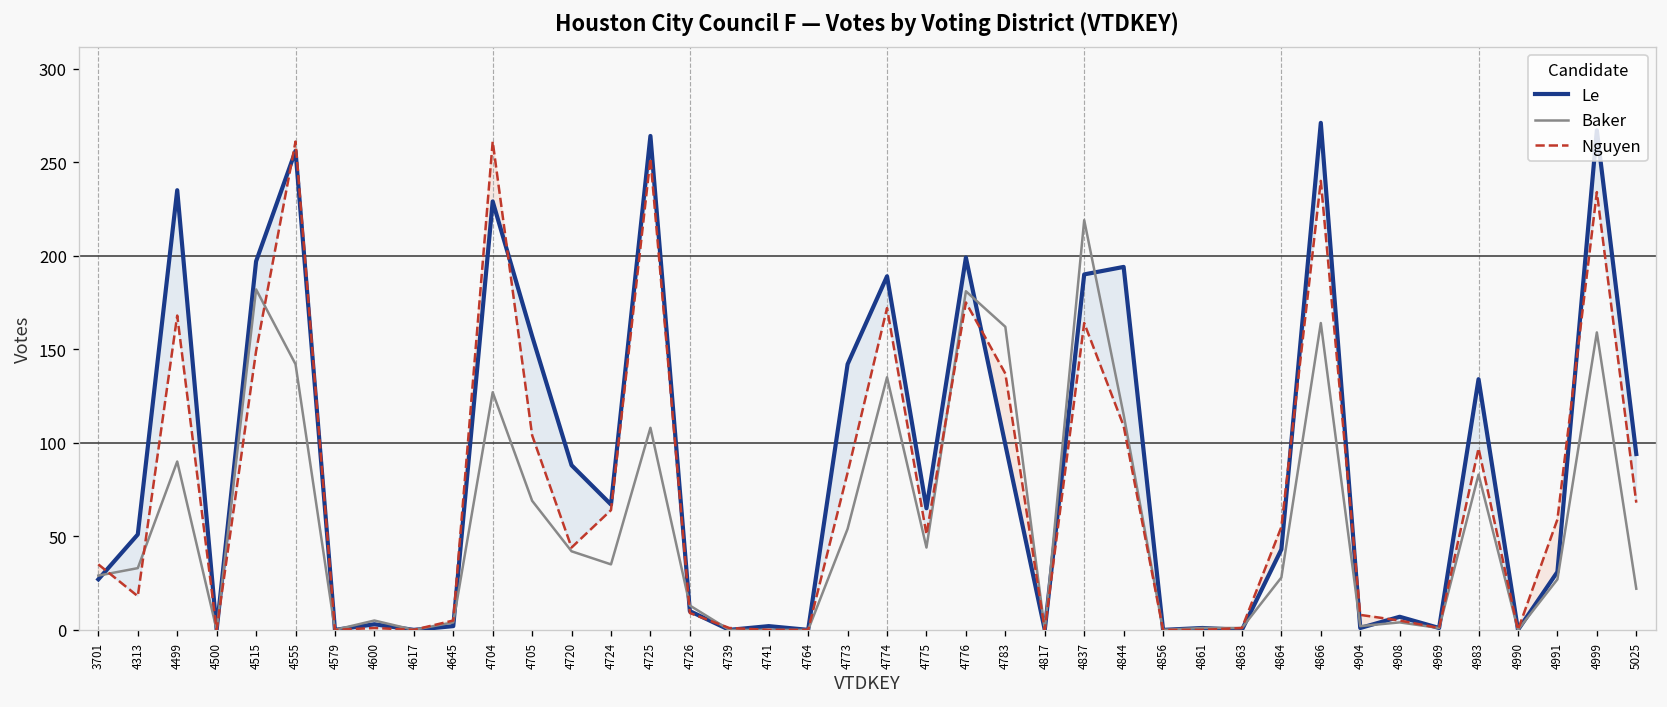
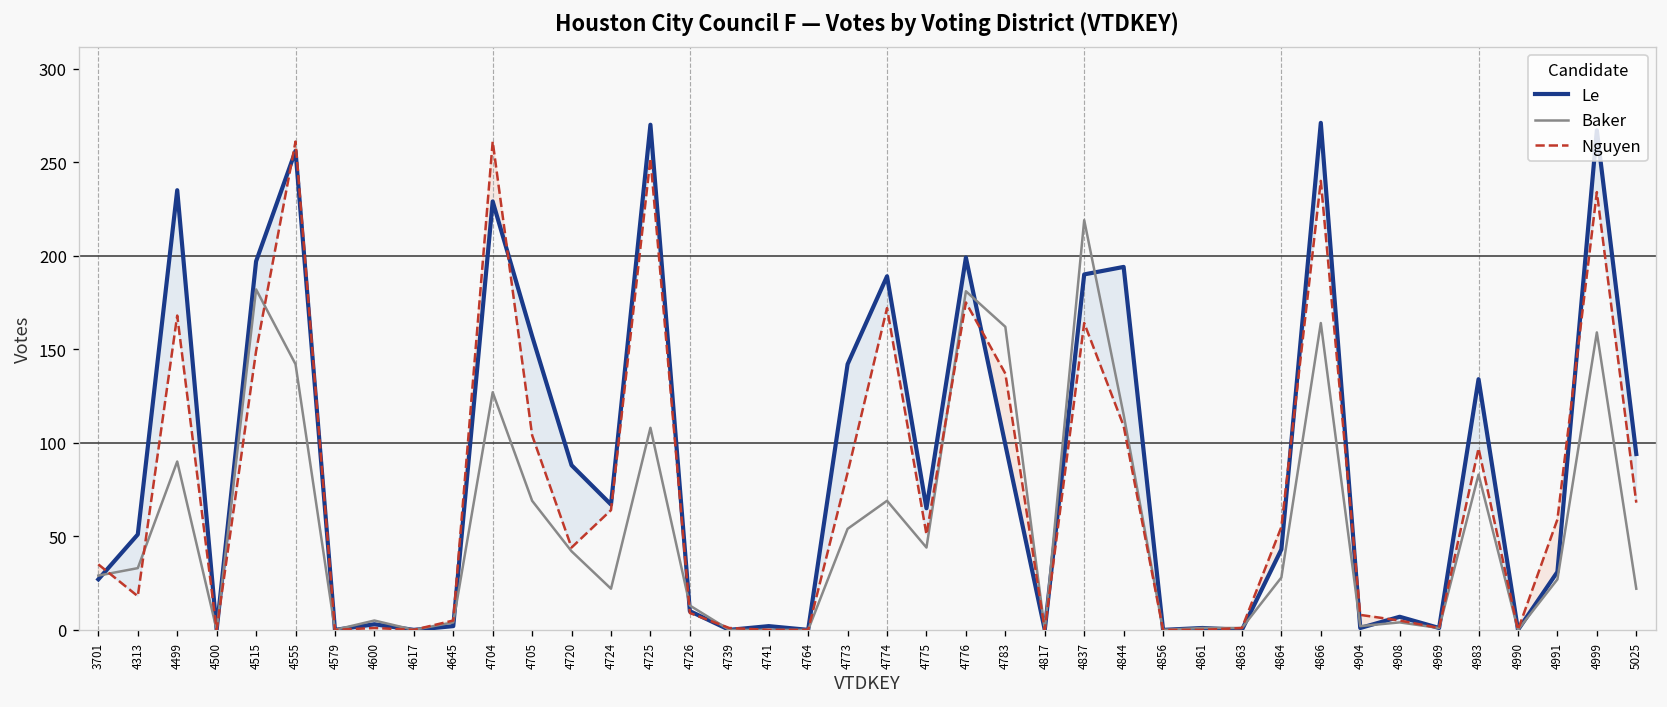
Baker, 4724: 35 -> 22
Le, 4725: 264 -> 270
Baker, 4774: 135 -> 69
